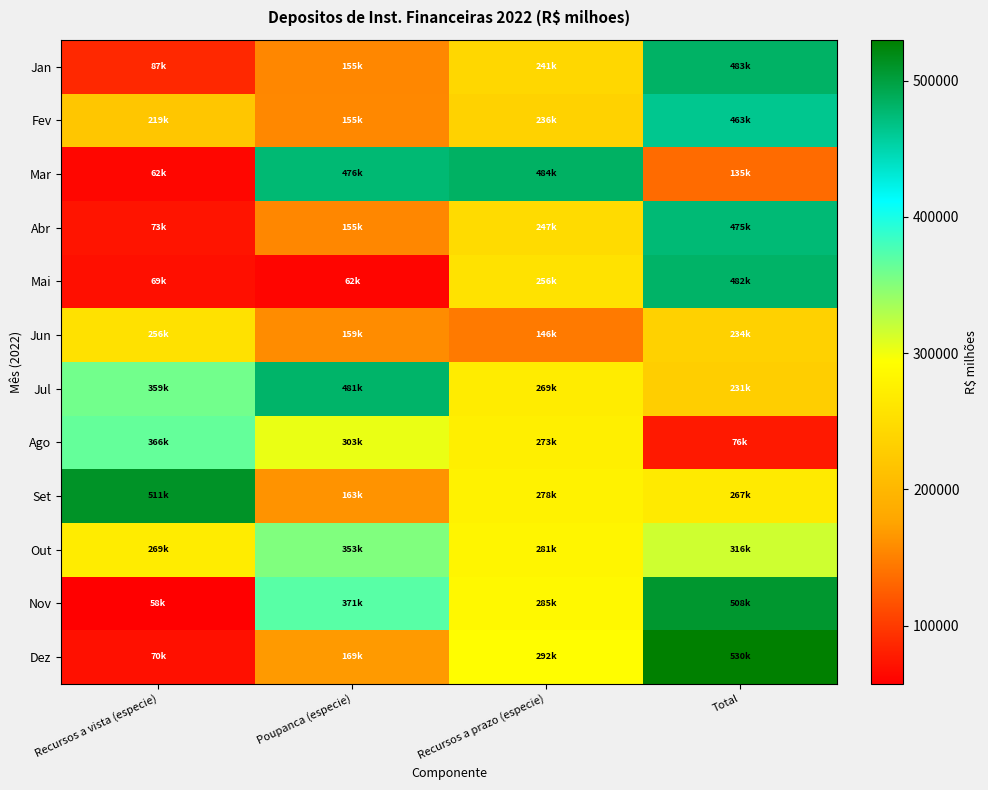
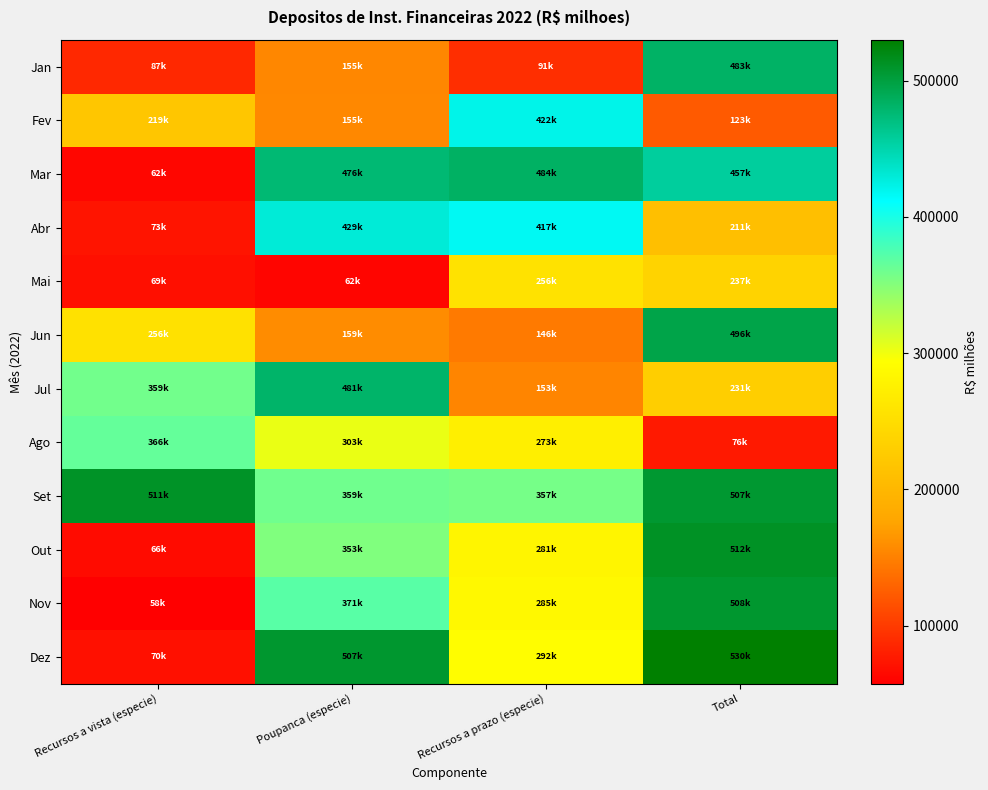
Jan, Recursos a prazo (especie): 241k -> 91k
Fev, Recursos a prazo (especie): 236k -> 422k
Fev, Total: 463k -> 123k
Mar, Total: 135k -> 457k
Abr, Poupanca (especie): 155k -> 429k
Abr, Recursos a prazo (especie): 247k -> 417k
Abr, Total: 475k -> 211k
Mai, Total: 482k -> 237k
Jun, Total: 234k -> 496k
Jul, Recursos a prazo (especie): 269k -> 153k
Set, Poupanca (especie): 163k -> 359k
Set, Recursos a prazo (especie): 278k -> 357k
Set, Total: 267k -> 507k
Out, Recursos a vista (especie): 269k -> 66k
Out, Total: 316k -> 512k
Dez, Poupanca (especie): 169k -> 507k
